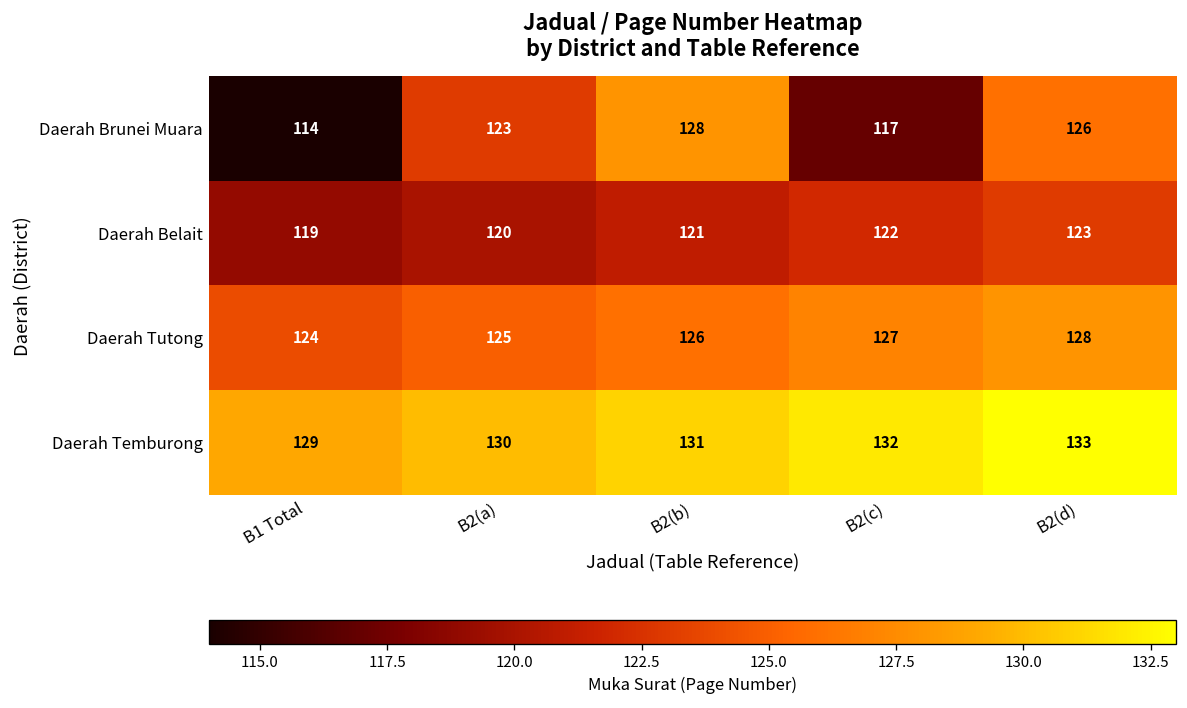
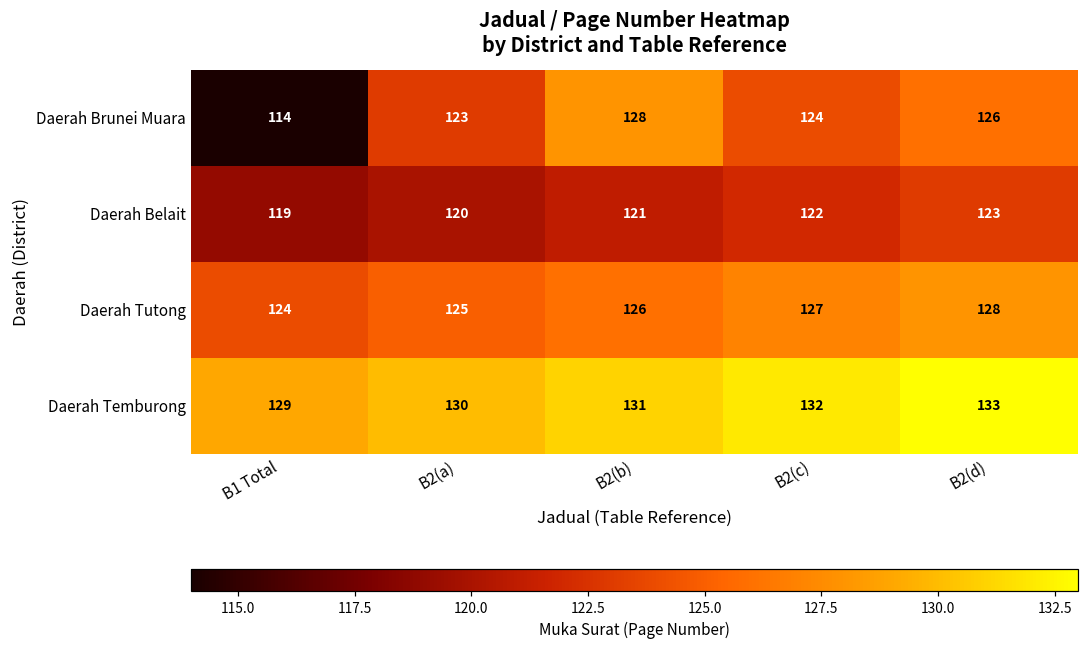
Daerah Brunei Muara, B2(c): 117 -> 124
